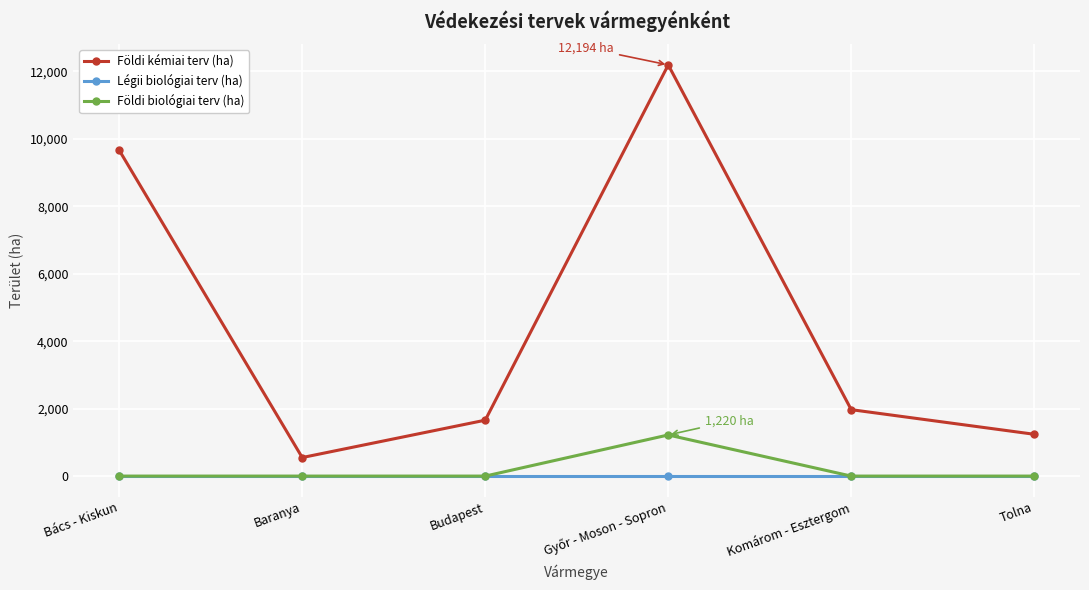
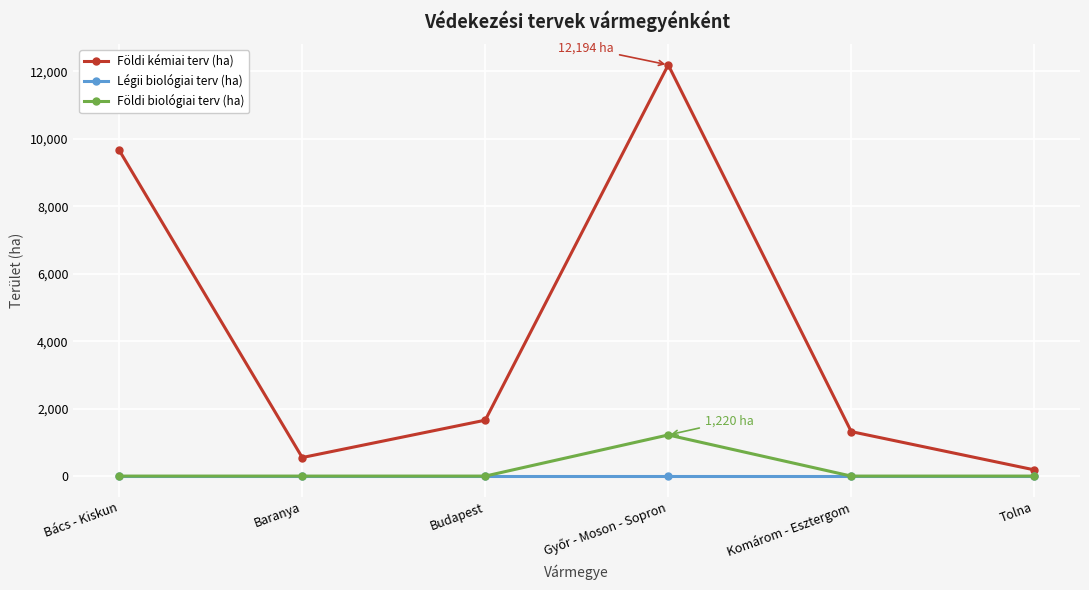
Földi kémiai terv (ha), Komárom - Esztergom: 2,000 -> 1,300
Földi kémiai terv (ha), Tolna: 1,200 -> 200
